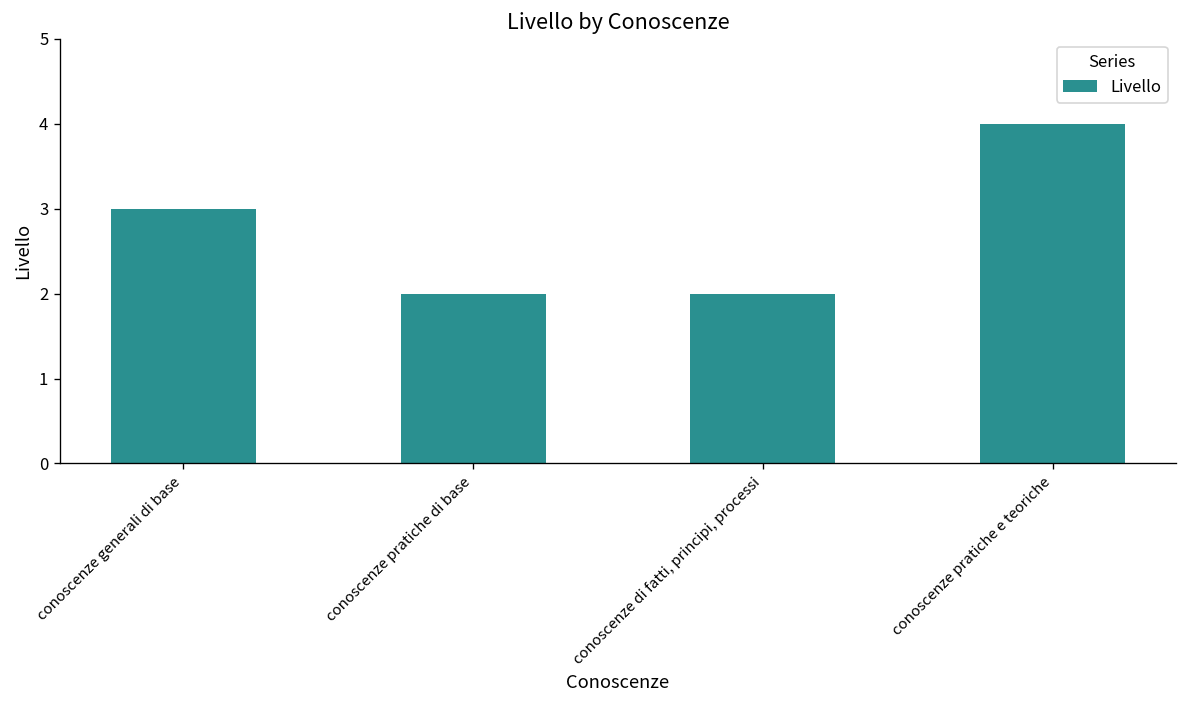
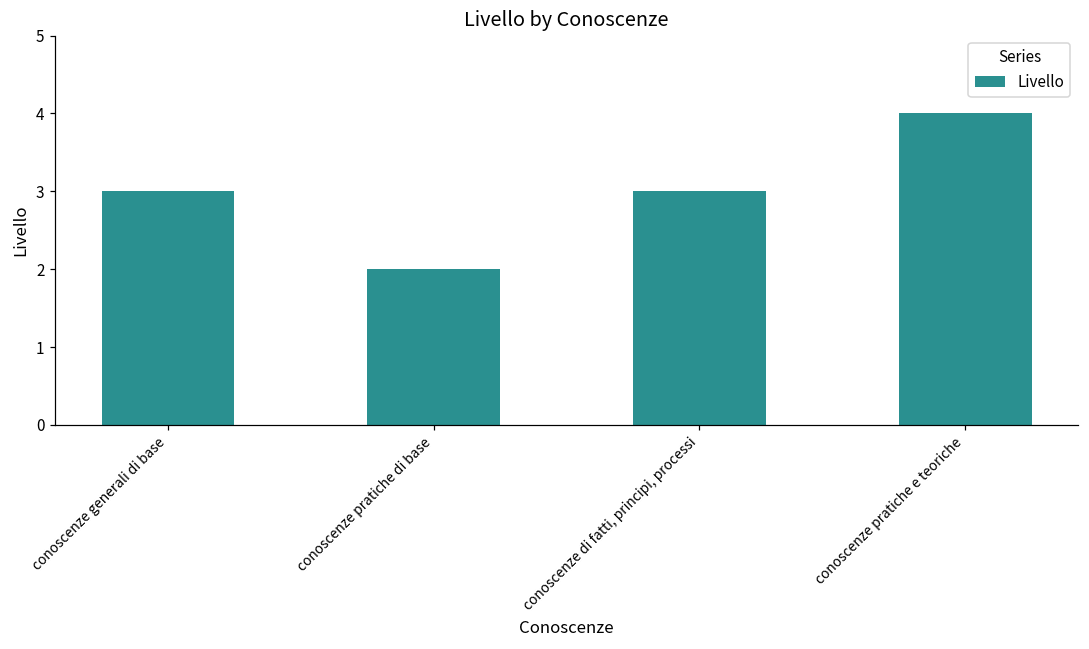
conoscenze di fatti, principi, processi: 2 -> 3
